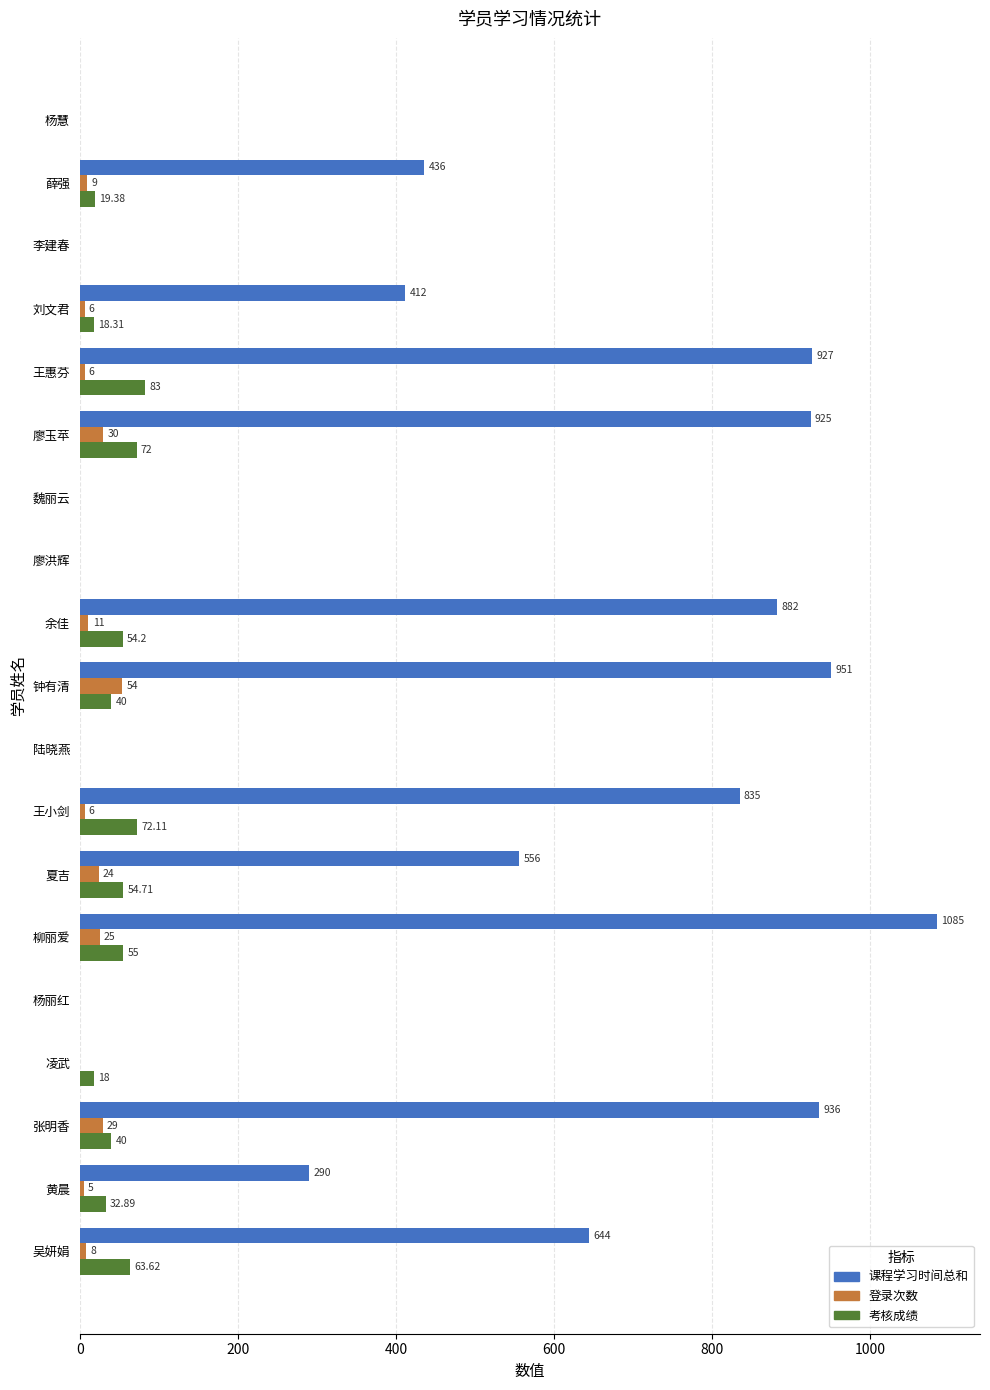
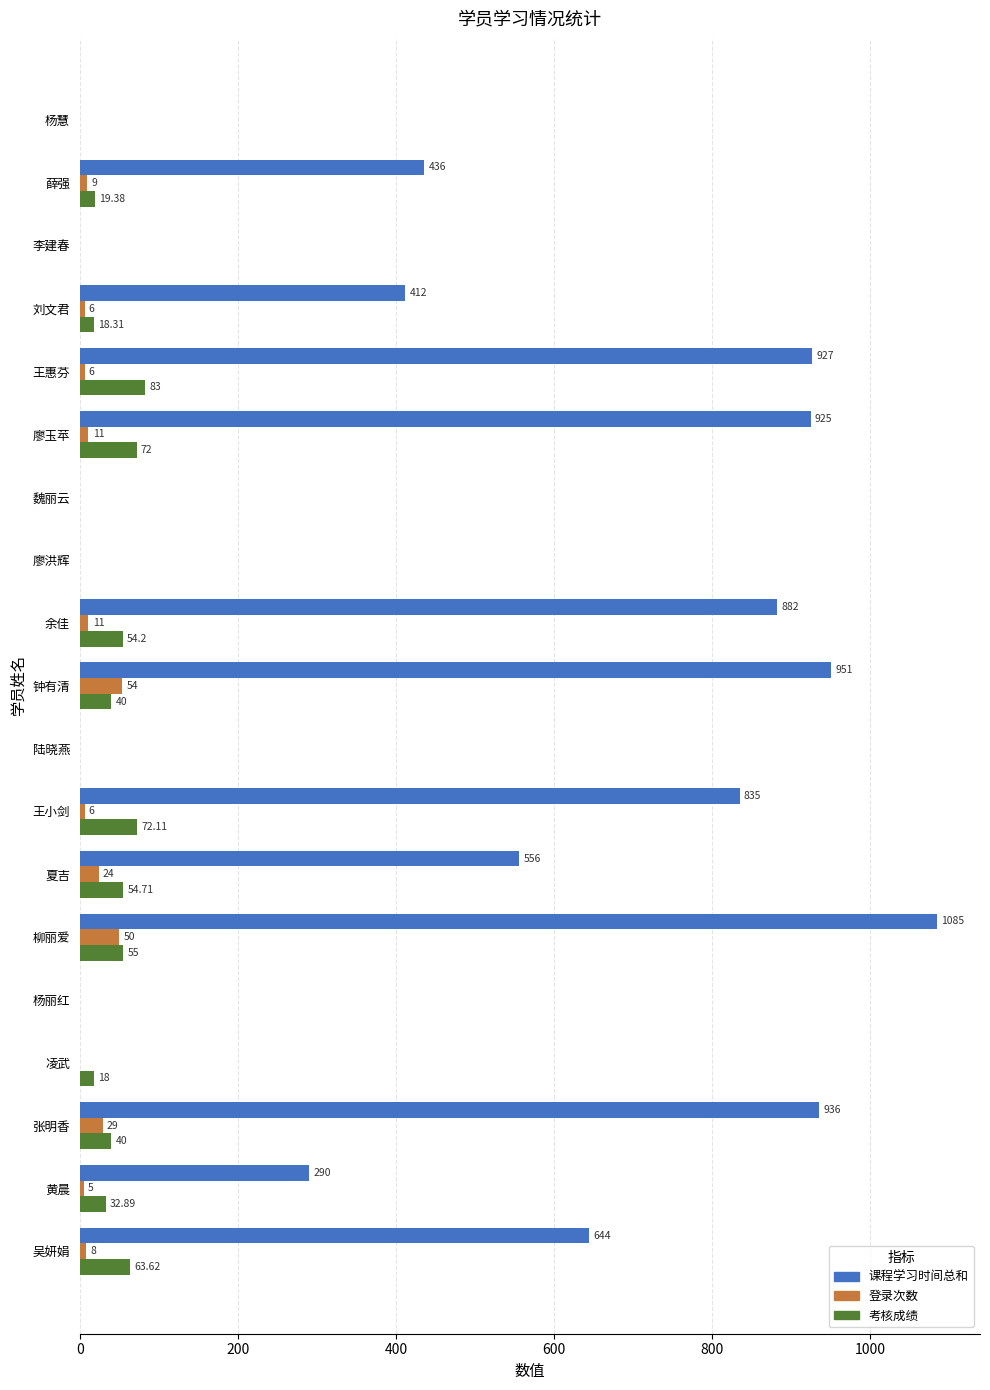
登录次数, 廖玉苹: 30 -> 11
登录次数, 柳丽爱: 25 -> 50
